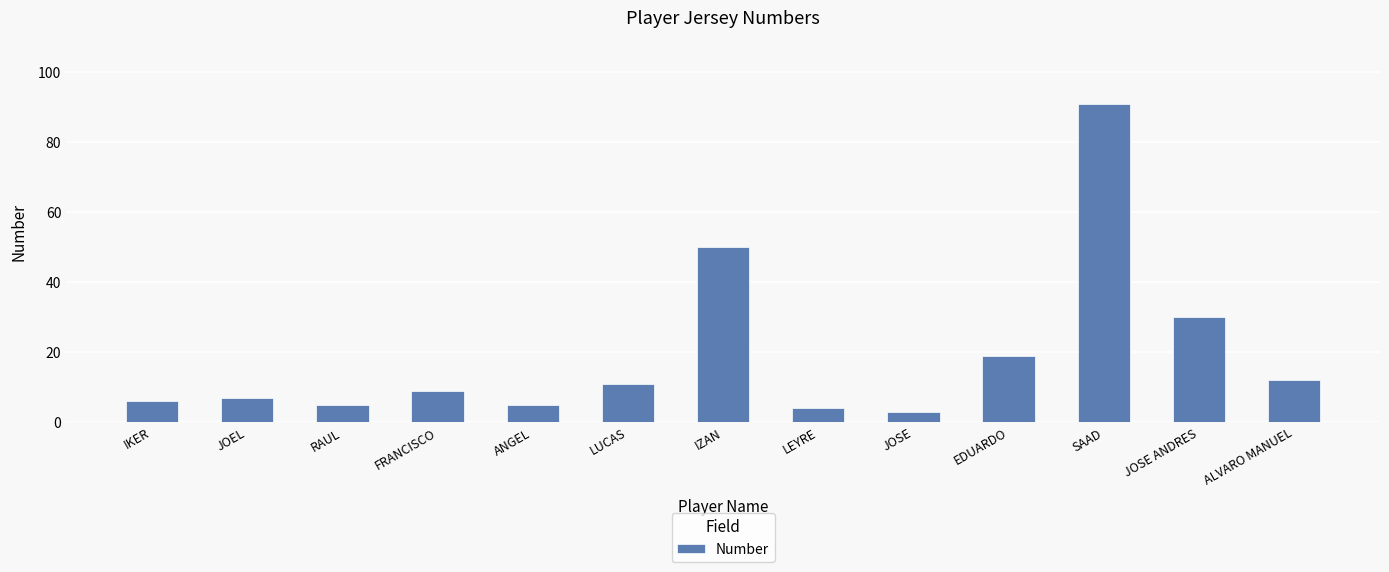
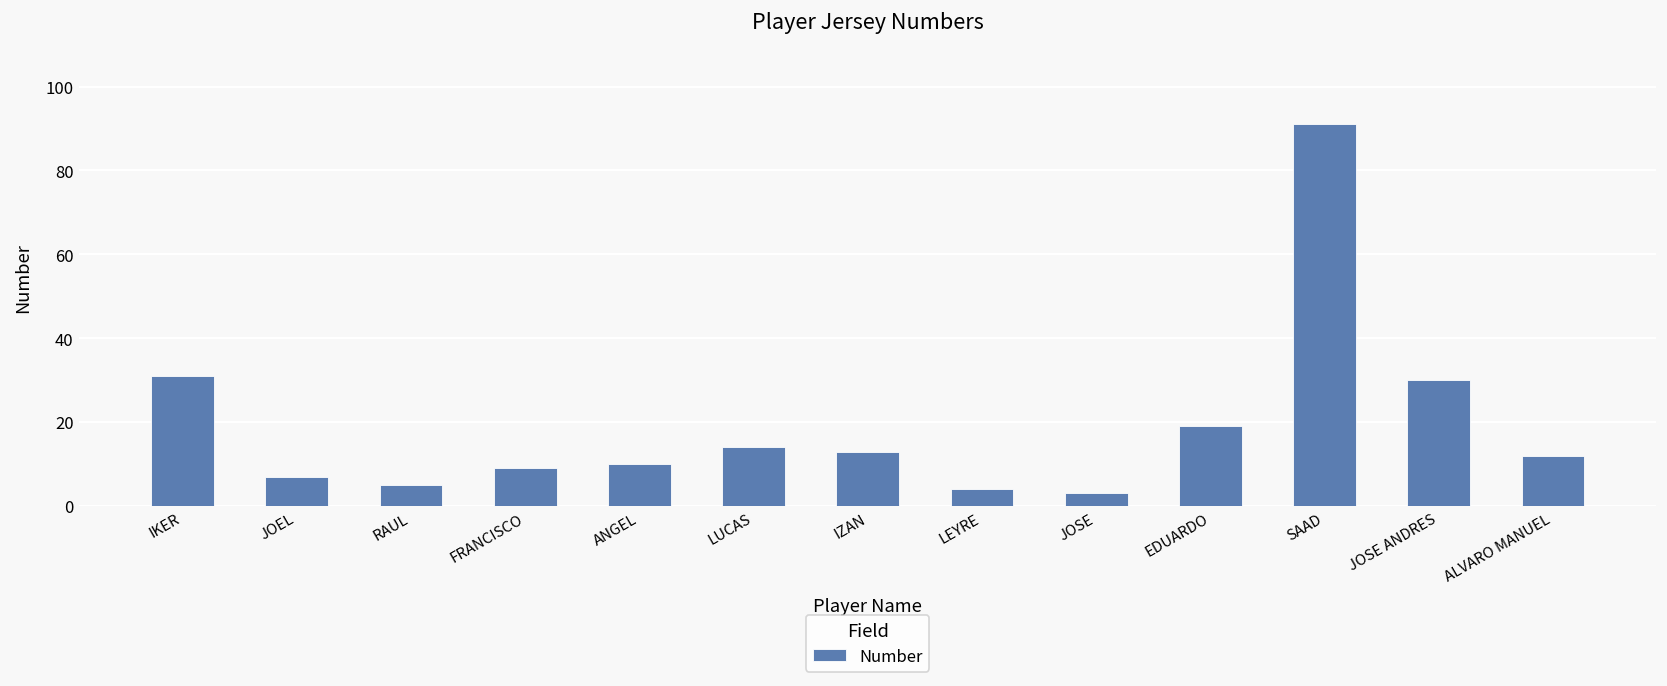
IKER: 6 -> 31
ANGEL: 5 -> 10
LUCAS: 11 -> 14
IZAN: 50 -> 13
